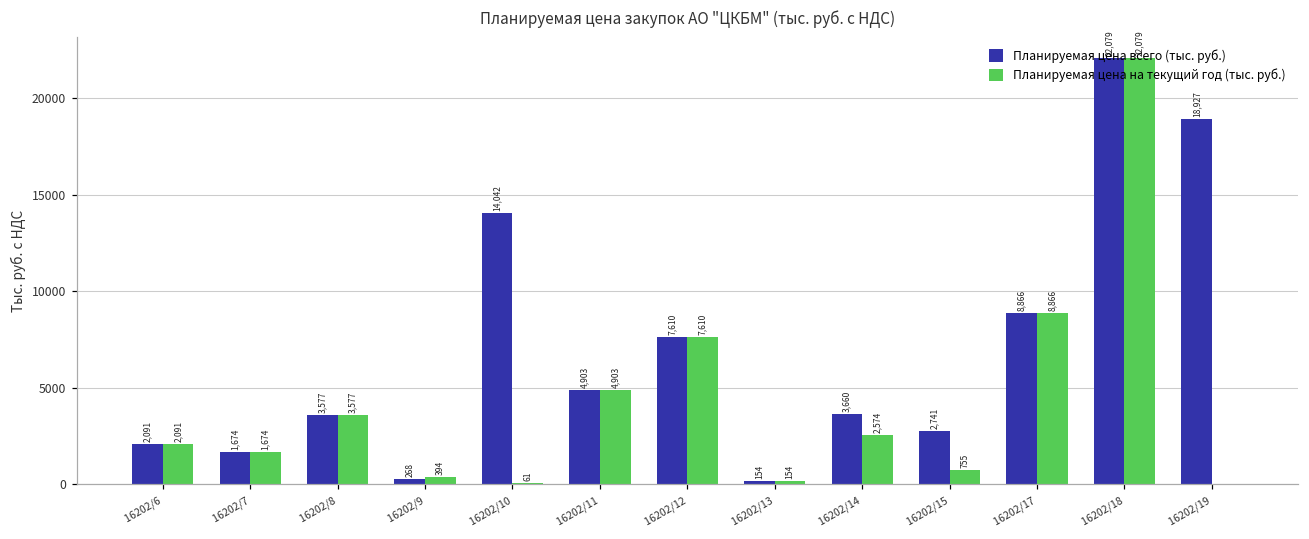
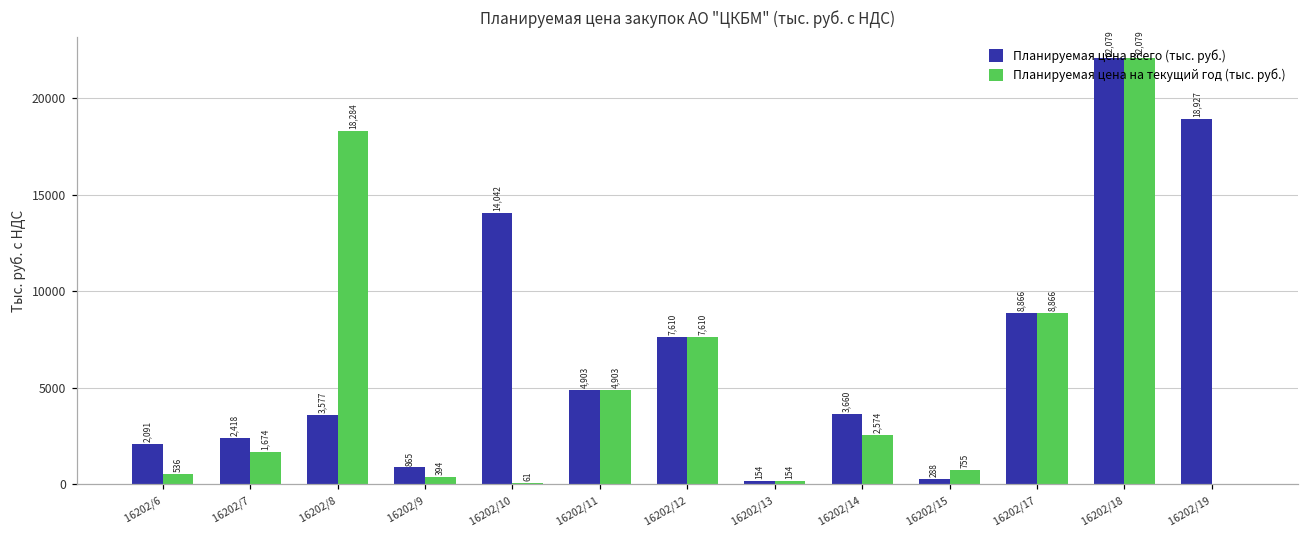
Планируемая цена на текущий год (тыс. руб.), 16202/6: 2,091 -> 536
Планируемая цена всего (тыс. руб.), 16202/7: 1,674 -> 2,418
Планируемая цена на текущий год (тыс. руб.), 16202/8: 3,577 -> 18,284
Планируемая цена всего (тыс. руб.), 16202/9: 268 -> 865
Планируемая цена всего (тыс. руб.), 16202/15: 2,741 -> 288
